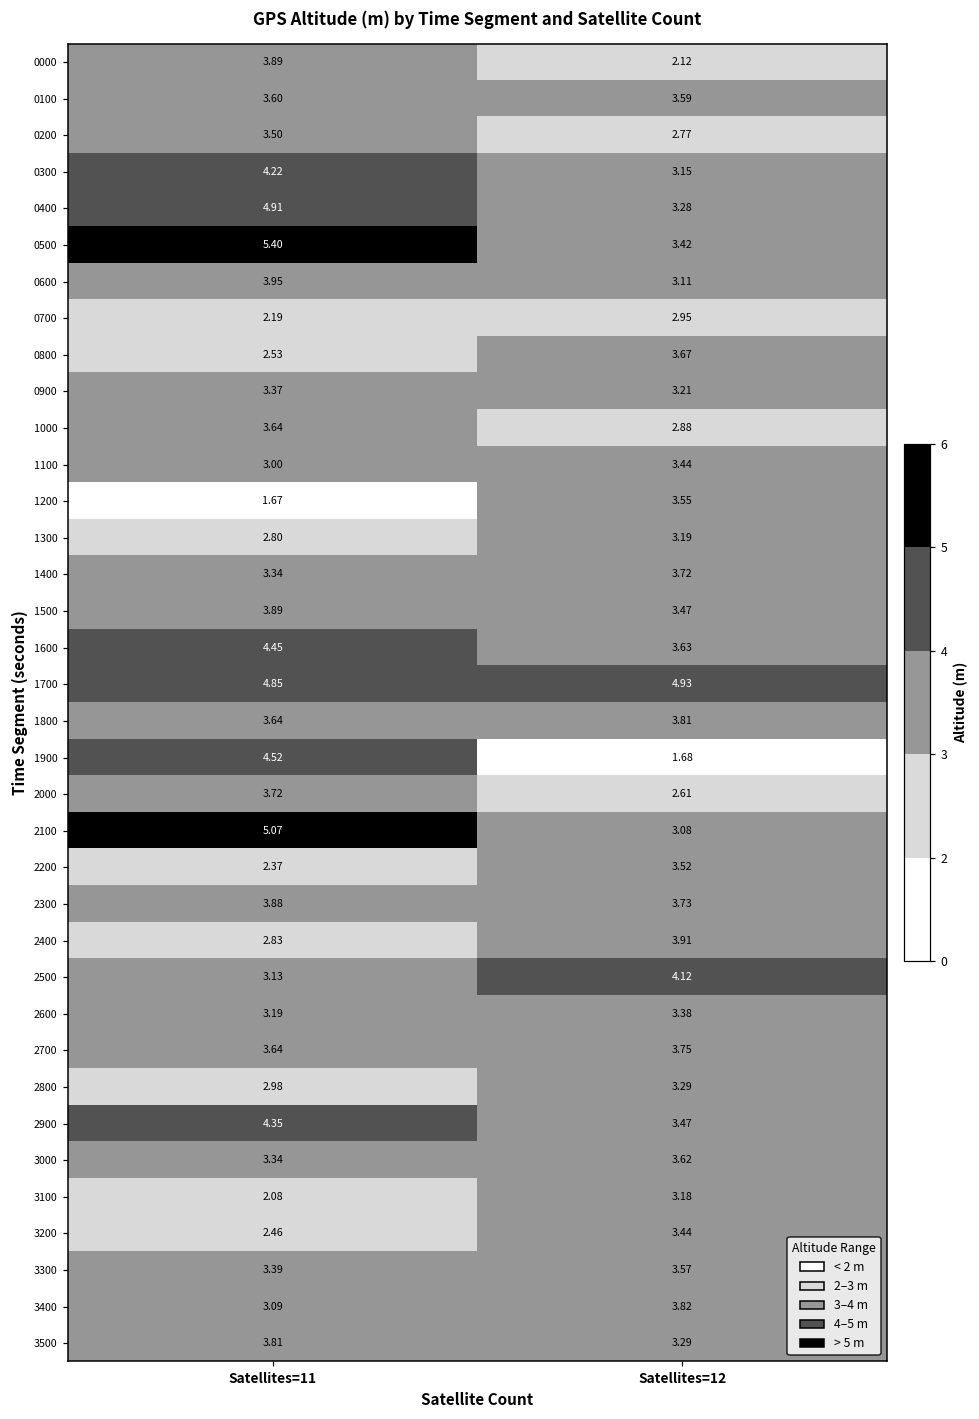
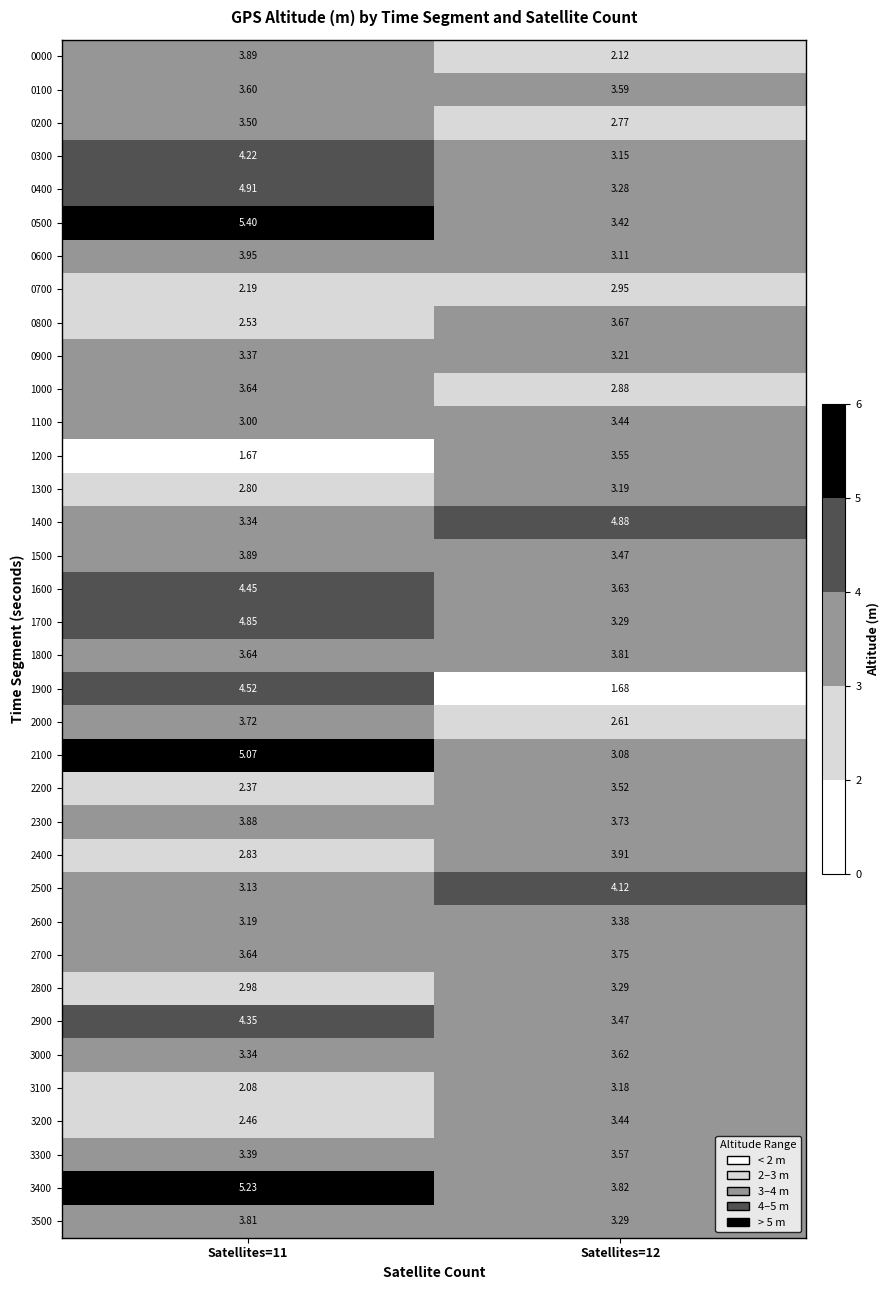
1400, Satellites=12: 3.72 -> 4.88
1700, Satellites=12: 4.93 -> 3.29
3400, Satellites=11: 3.09 -> 5.23
